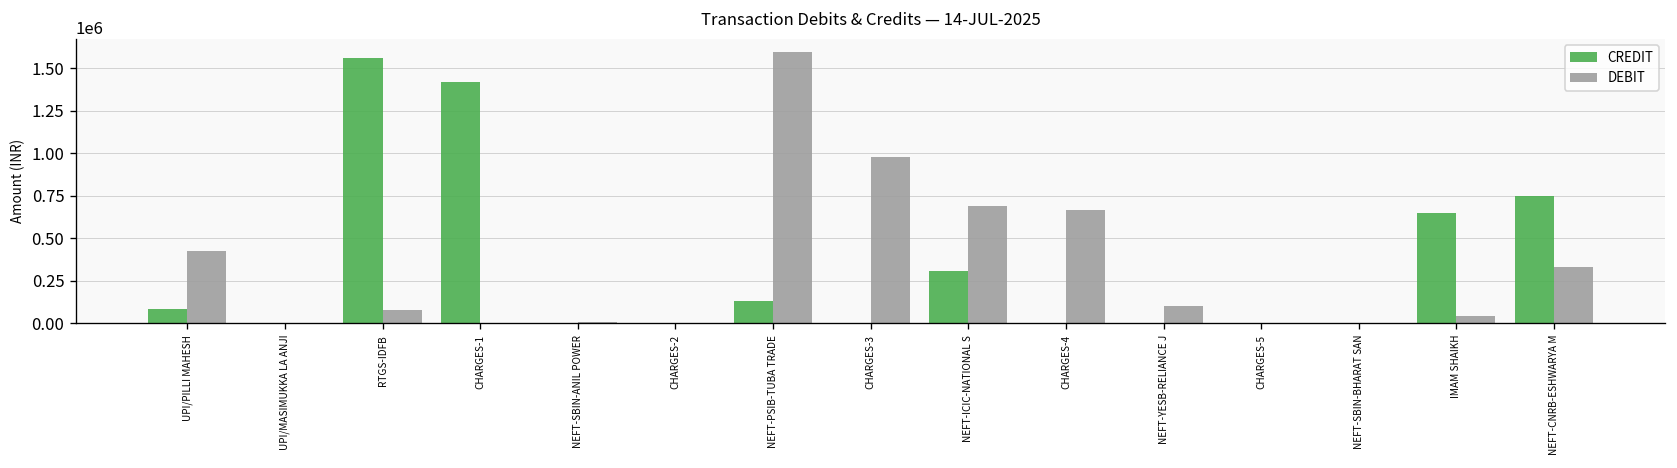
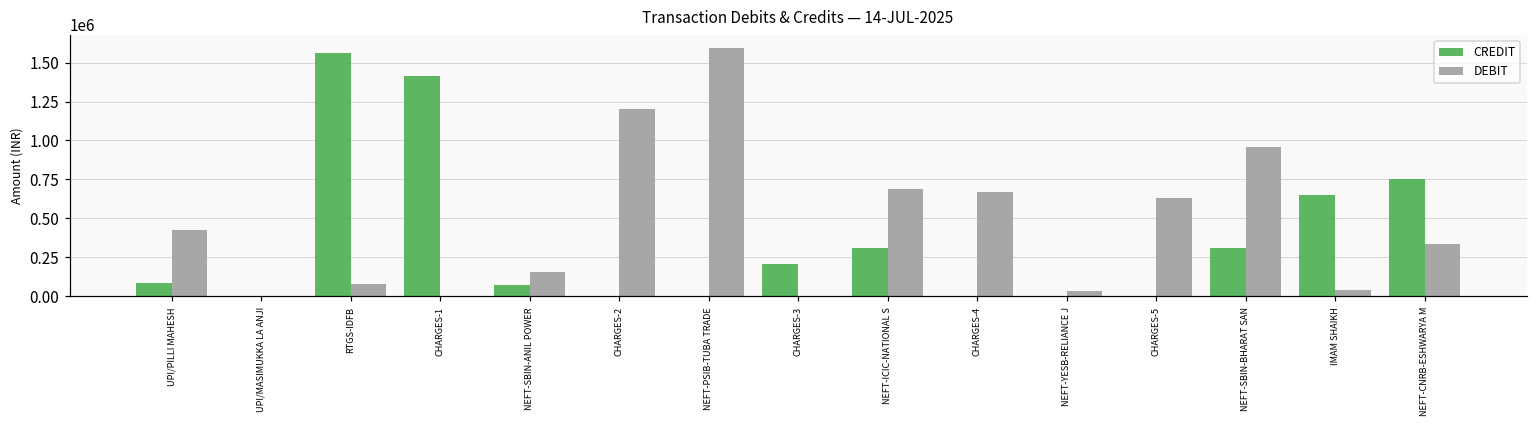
CREDIT, NEFT-SBIN-ANIL POWER: 0 -> 70000
DEBIT, NEFT-SBIN-ANIL POWER: 10000 -> 160000
DEBIT, CHARGES-2: 0 -> 1200000
CREDIT, NEFT-PSIB-TUBA TRADE: 130000 -> 0
CREDIT, CHARGES-3: 0 -> 210000
DEBIT, CHARGES-3: 980000 -> 0
DEBIT, NEFT-YESB-RELIANCE J: 100000 -> 30000
DEBIT, CHARGES-5: 0 -> 630000
CREDIT, NEFT-SBIN-BHARAT SAN: 0 -> 310000
DEBIT, NEFT-SBIN-BHARAT SAN: 0 -> 960000
